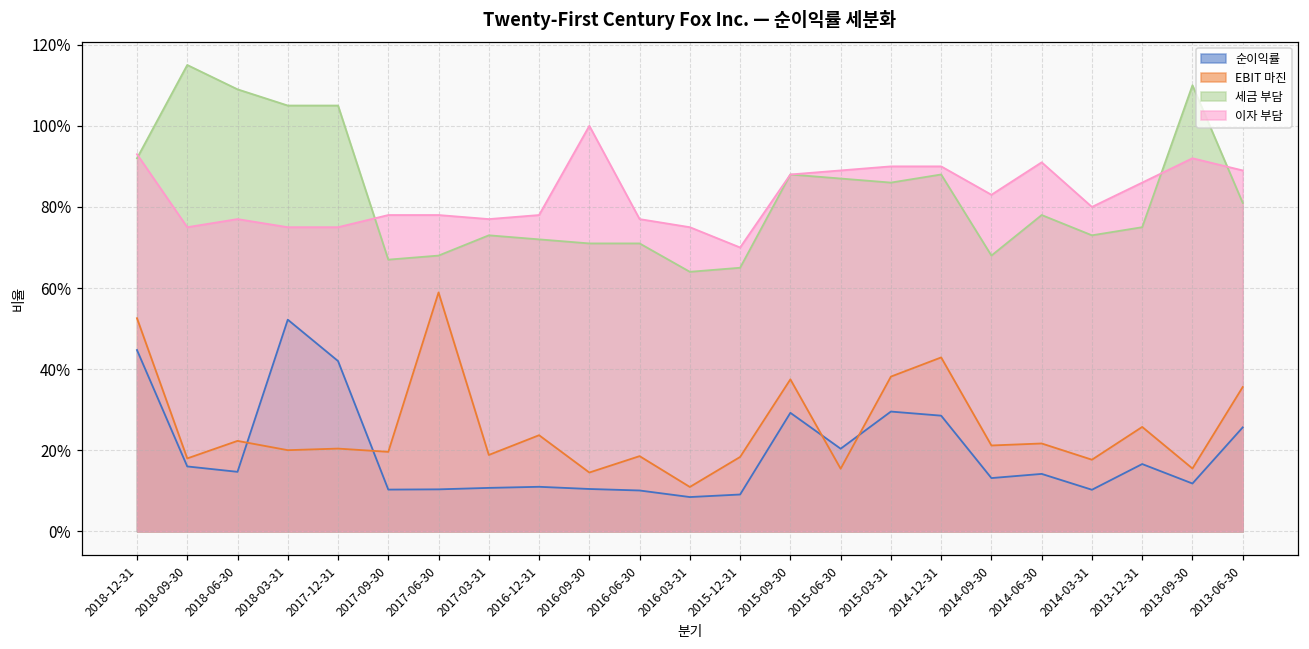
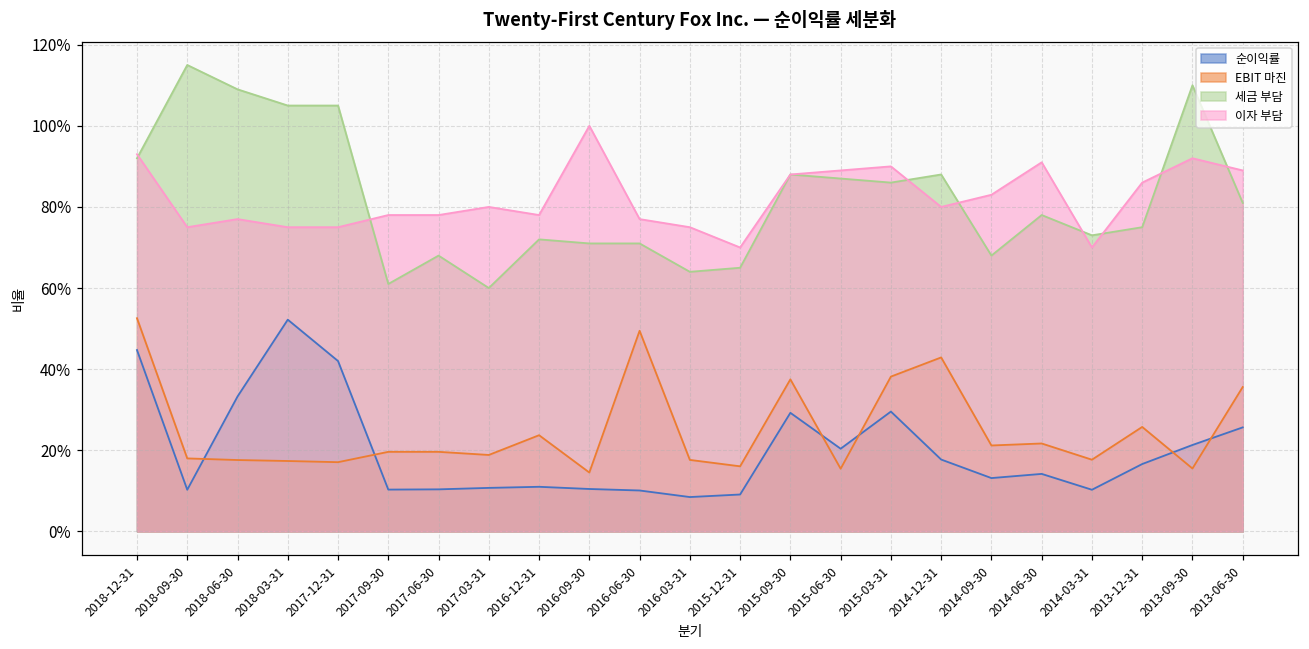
순이익률, 2018-09-30: 16% -> 10%
순이익률, 2018-06-30: 15% -> 33%
EBIT 마진, 2018-06-30: 22% -> 18%
EBIT 마진, 2018-03-31: 20% -> 17%
EBIT 마진, 2017-12-31: 20% -> 17%
세금 부담, 2017-09-30: 67% -> 61%
EBIT 마진, 2017-06-30: 59% -> 20%
세금 부담, 2017-03-31: 73% -> 60%
이자 부담, 2017-03-31: 77% -> 80%
EBIT 마진, 2016-06-30: 19% -> 49%
EBIT 마진, 2016-03-31: 11% -> 18%
EBIT 마진, 2015-12-31: 18% -> 16%
순이익률, 2014-12-31: 29% -> 18%
이자 부담, 2014-12-31: 90% -> 80%
이자 부담, 2014-03-31: 80% -> 70%
순이익률, 2013-09-30: 12% -> 21%
